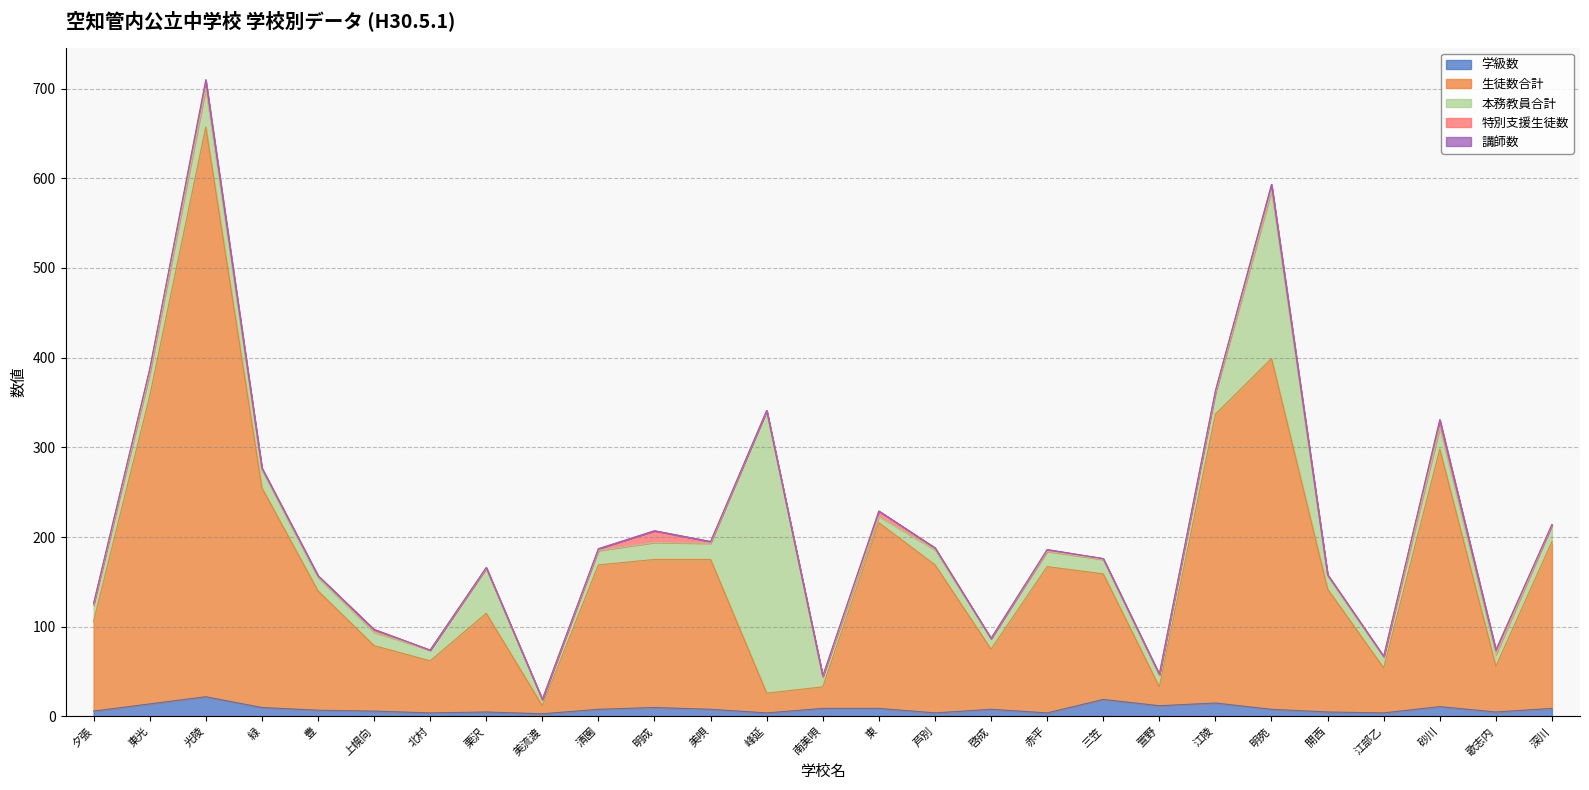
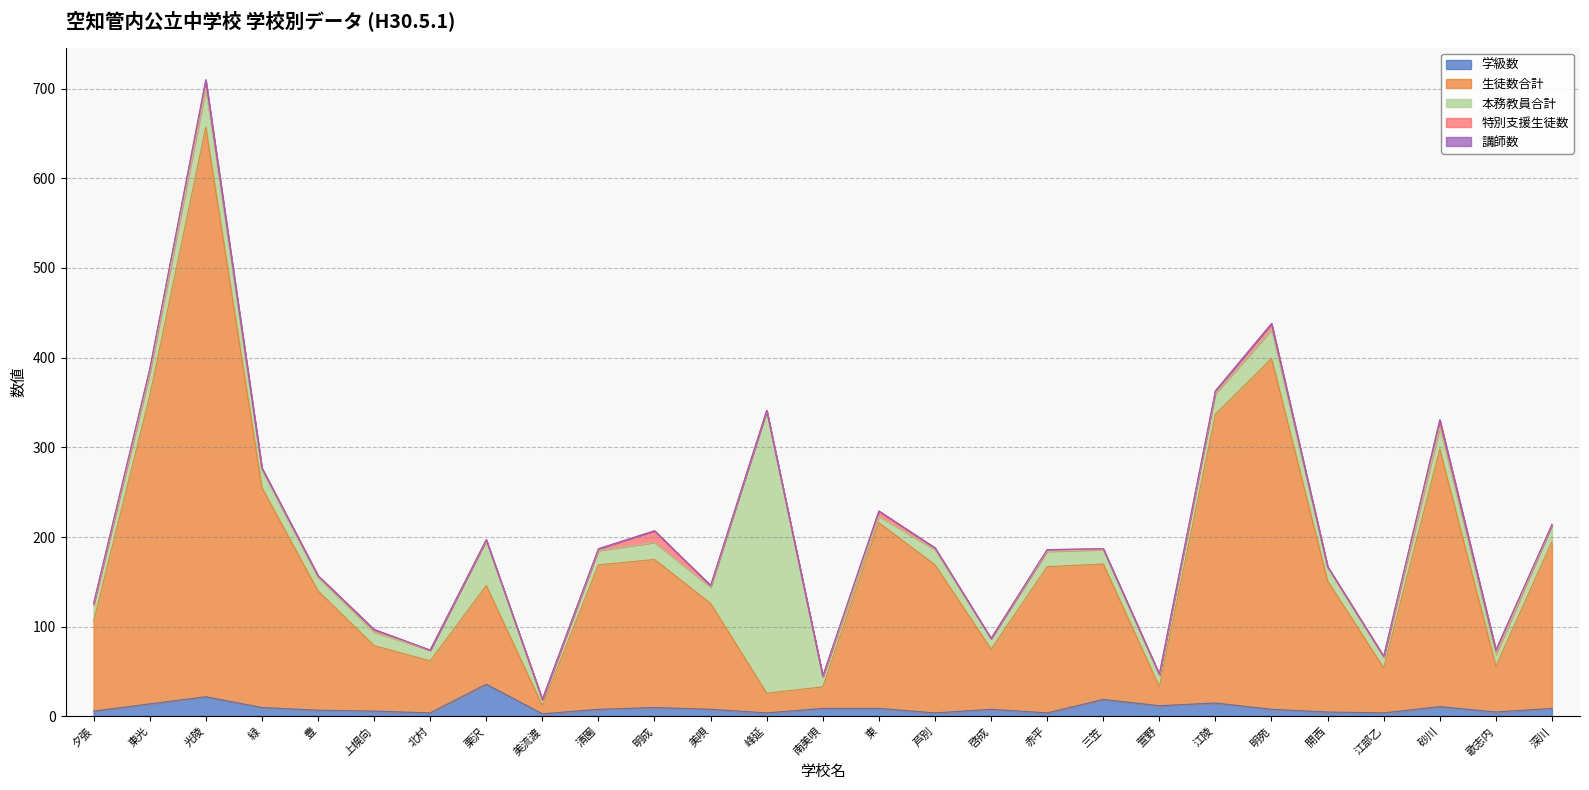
学級数, 栗沢: 10 -> 40
生徒数合計, 美唄: 170 -> 120
生徒数合計, 三笠: 140 -> 150
本務教員合計, 明苑: 190 -> 30
生徒数合計, 開西: 140 -> 150
